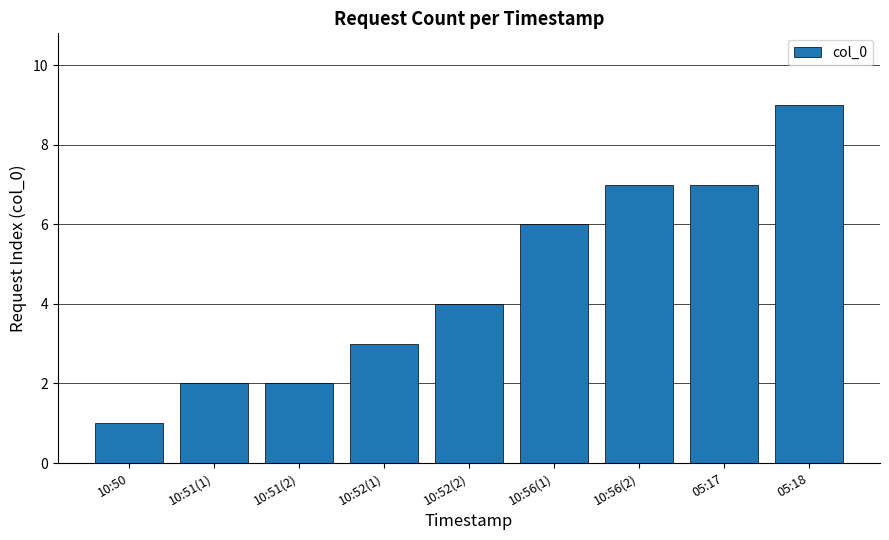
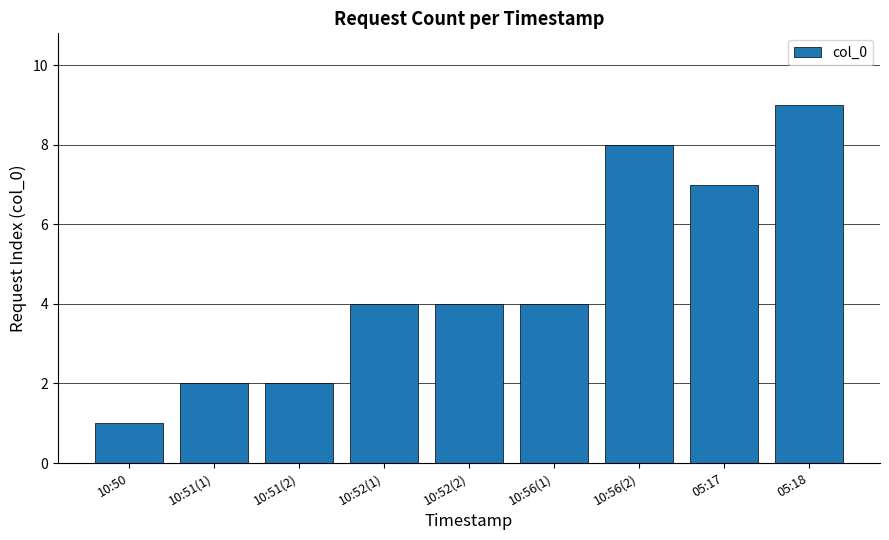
10:52(1): 3 -> 4
10:56(1): 6 -> 4
10:56(2): 7 -> 8
